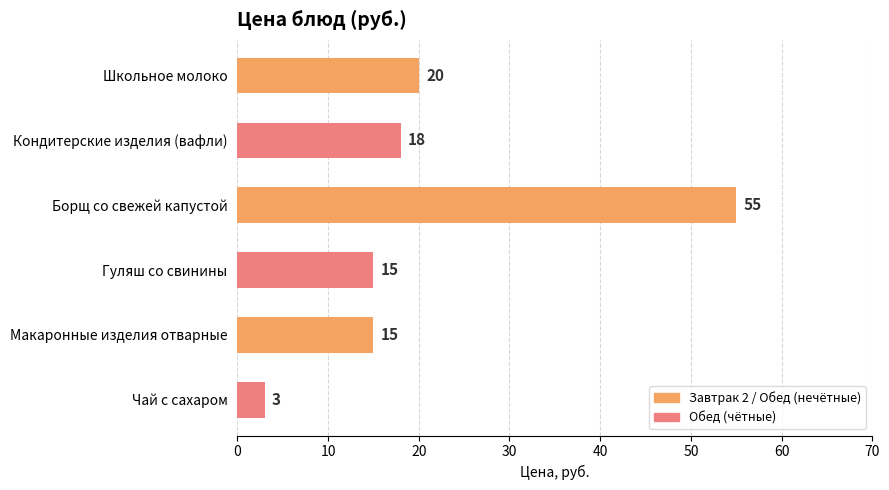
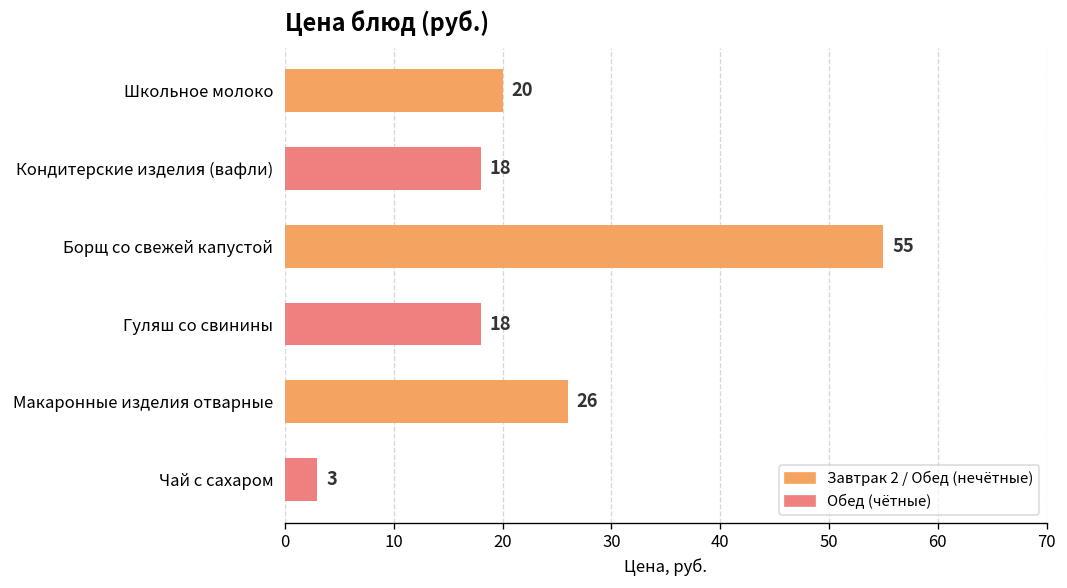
Гуляш со свинины: 15 -> 18
Макаронные изделия отварные: 15 -> 26
